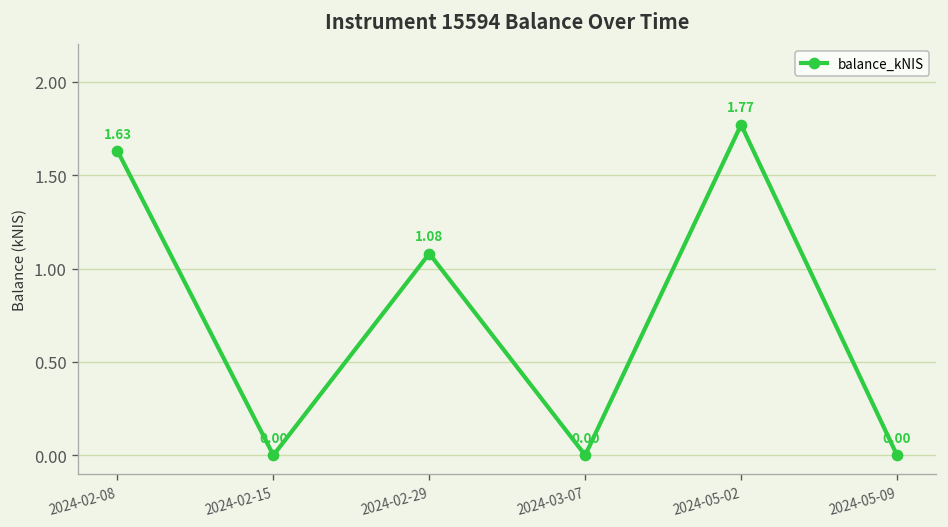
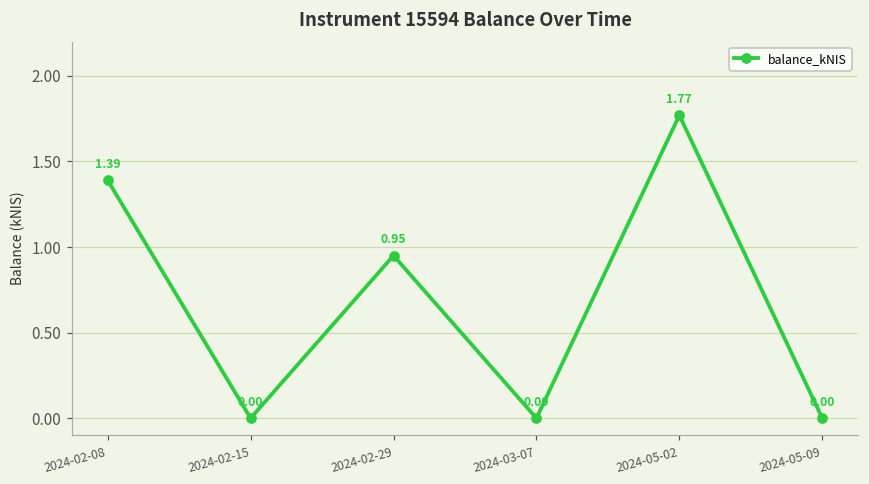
2024-02-08: 1.63 -> 1.39
2024-02-29: 1.08 -> 0.95
